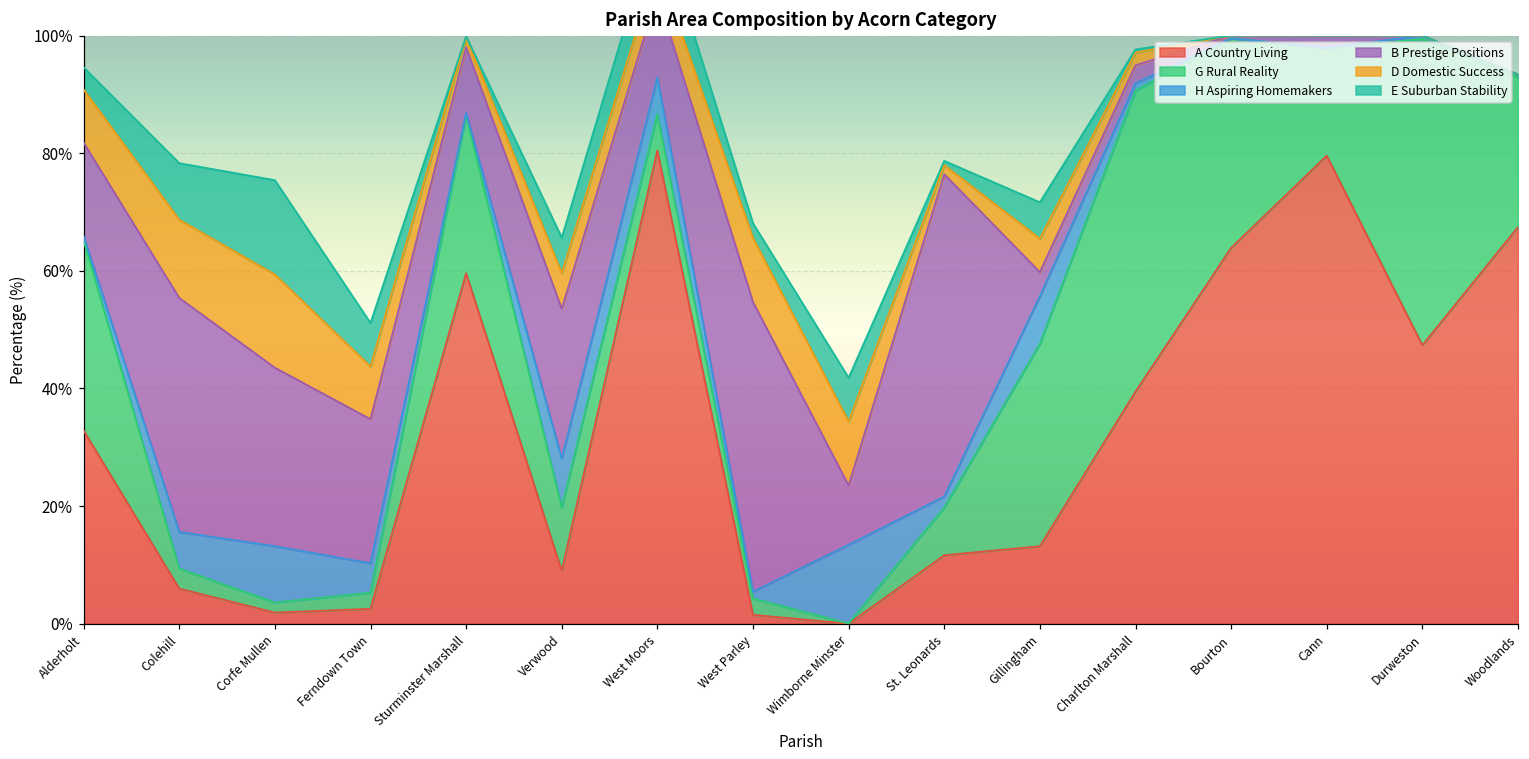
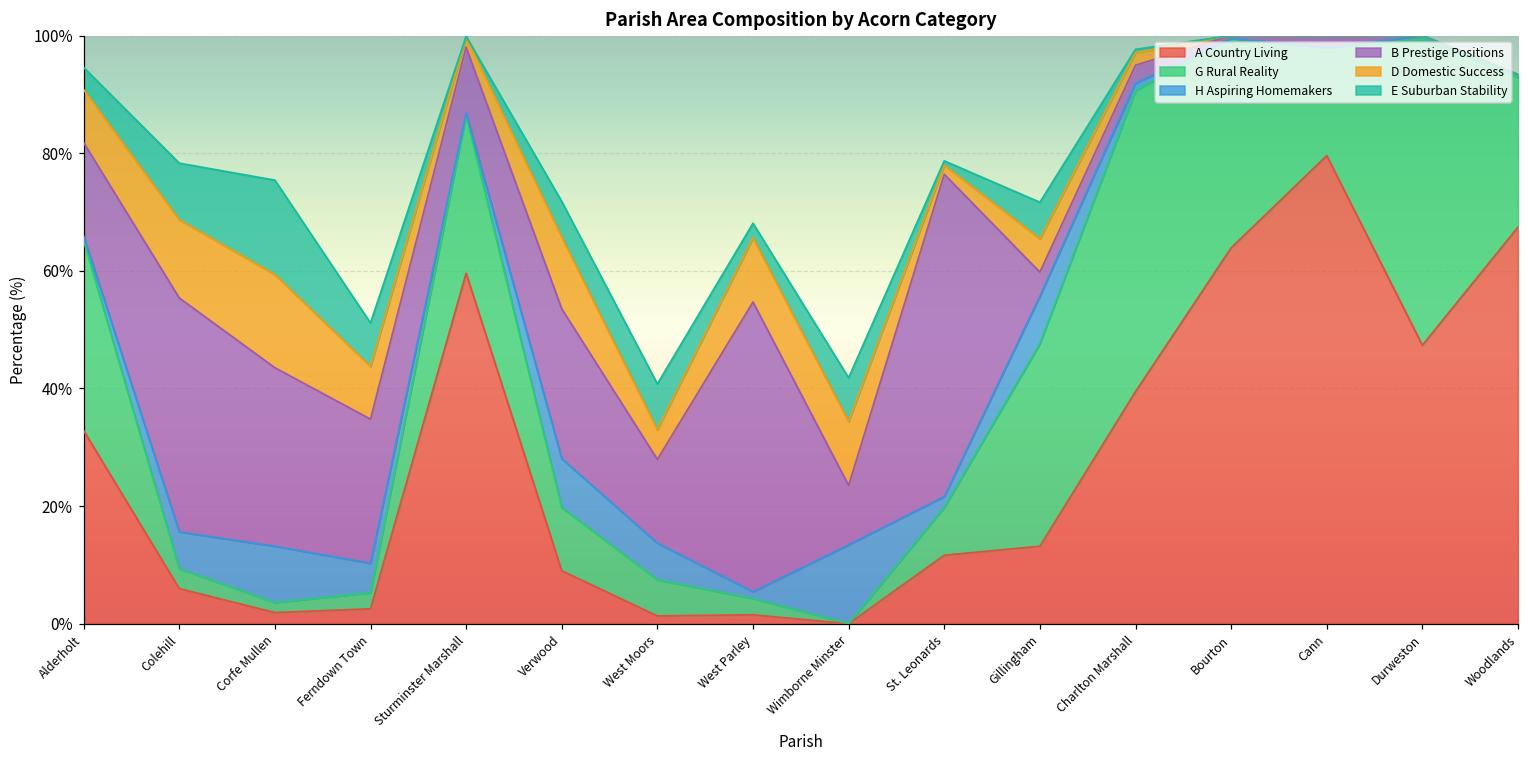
D Domestic Success, Verwood: 6% -> 12%
A Country Living, West Moors: 80% -> 1%
